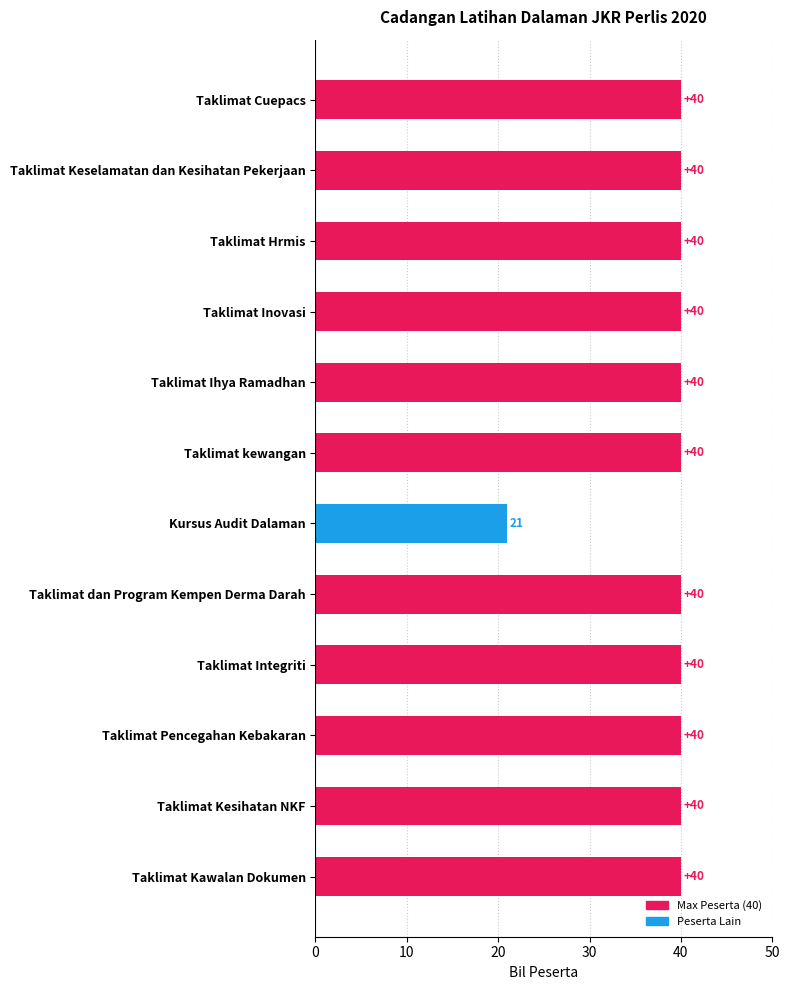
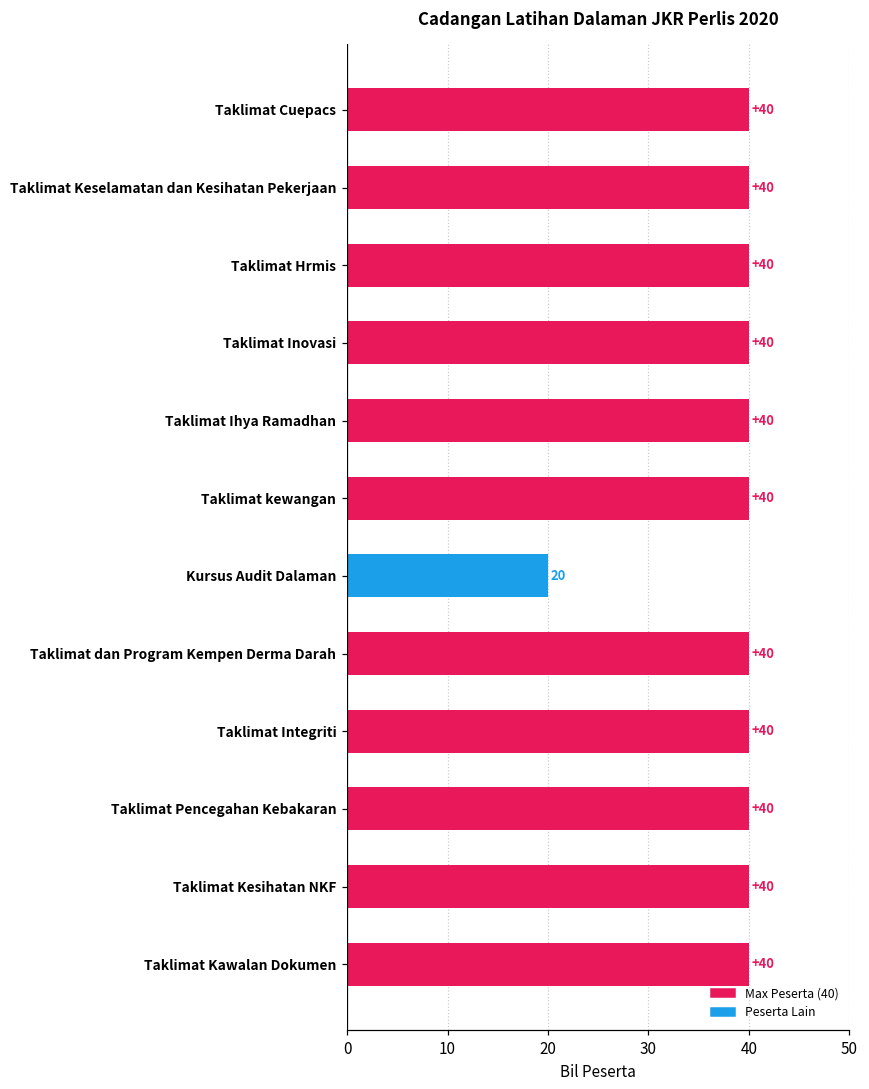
Kursus Audit Dalaman: 21 -> 20
